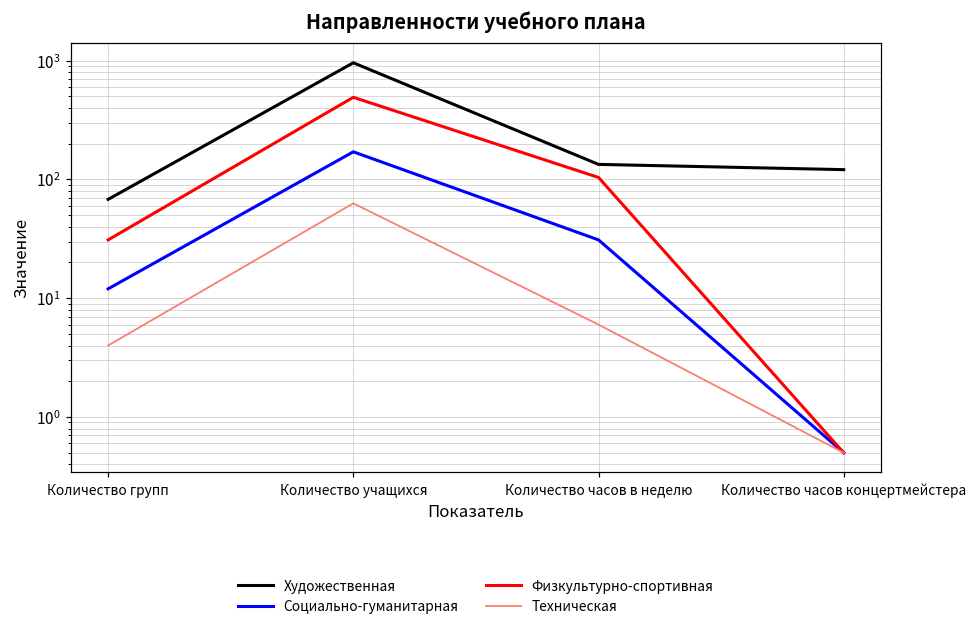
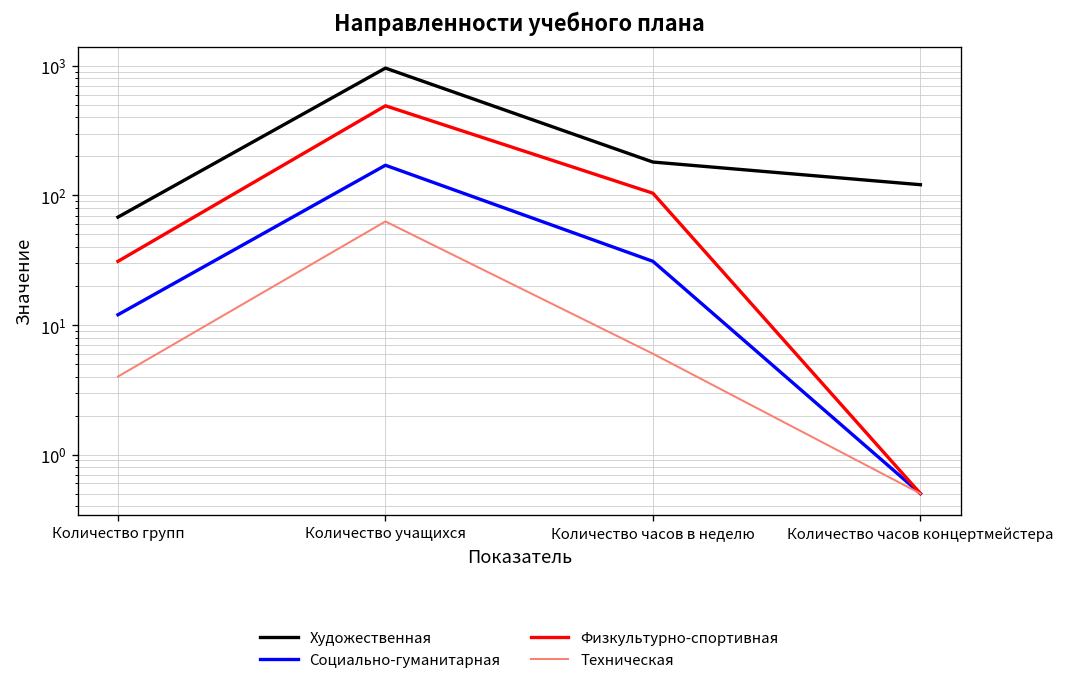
Художественная, Количество часов в неделю: 130 -> 180
